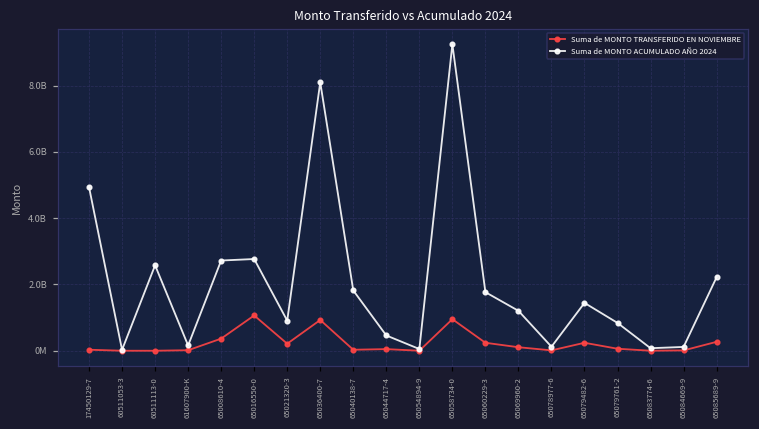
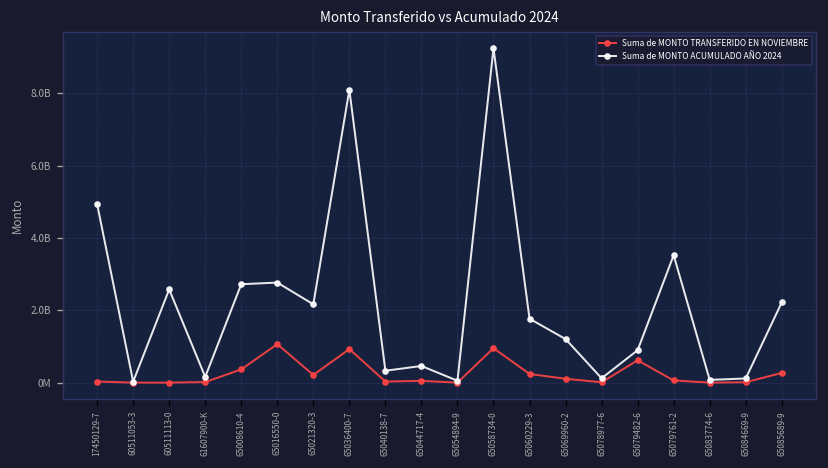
Suma de MONTO ACUMULADO AÑO 2024, 65021320-3: 900000000 -> 2200000000
Suma de MONTO ACUMULADO AÑO 2024, 65040138-7: 1800000000 -> 300000000
Suma de MONTO TRANSFERIDO EN NOVIEMBRE, 65079482-6: 200000000 -> 600000000
Suma de MONTO ACUMULADO AÑO 2024, 65079482-6: 1400000000 -> 900000000
Suma de MONTO ACUMULADO AÑO 2024, 65079761-2: 800000000 -> 3500000000
